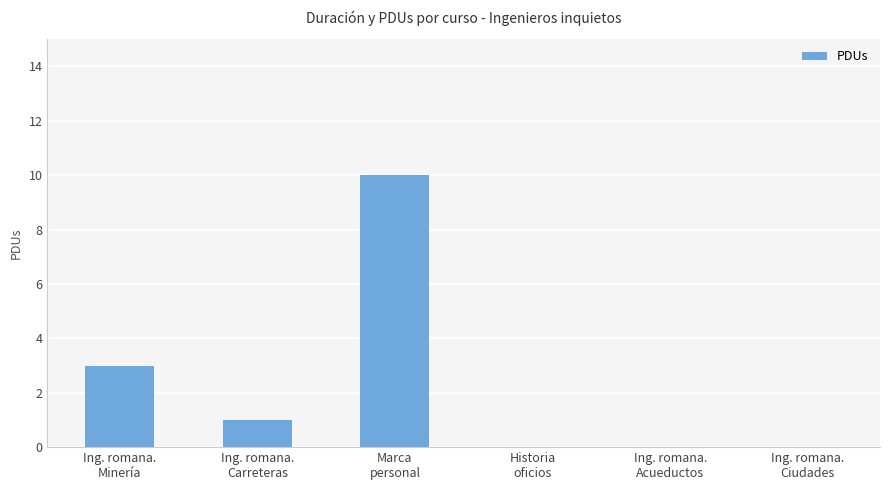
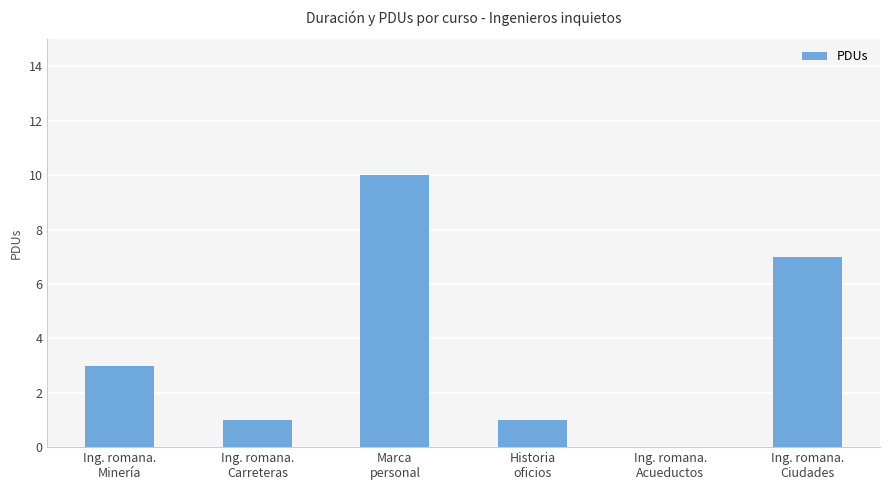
Historia oficios: 0 -> 1
Ing. romana. Ciudades: 0 -> 7
